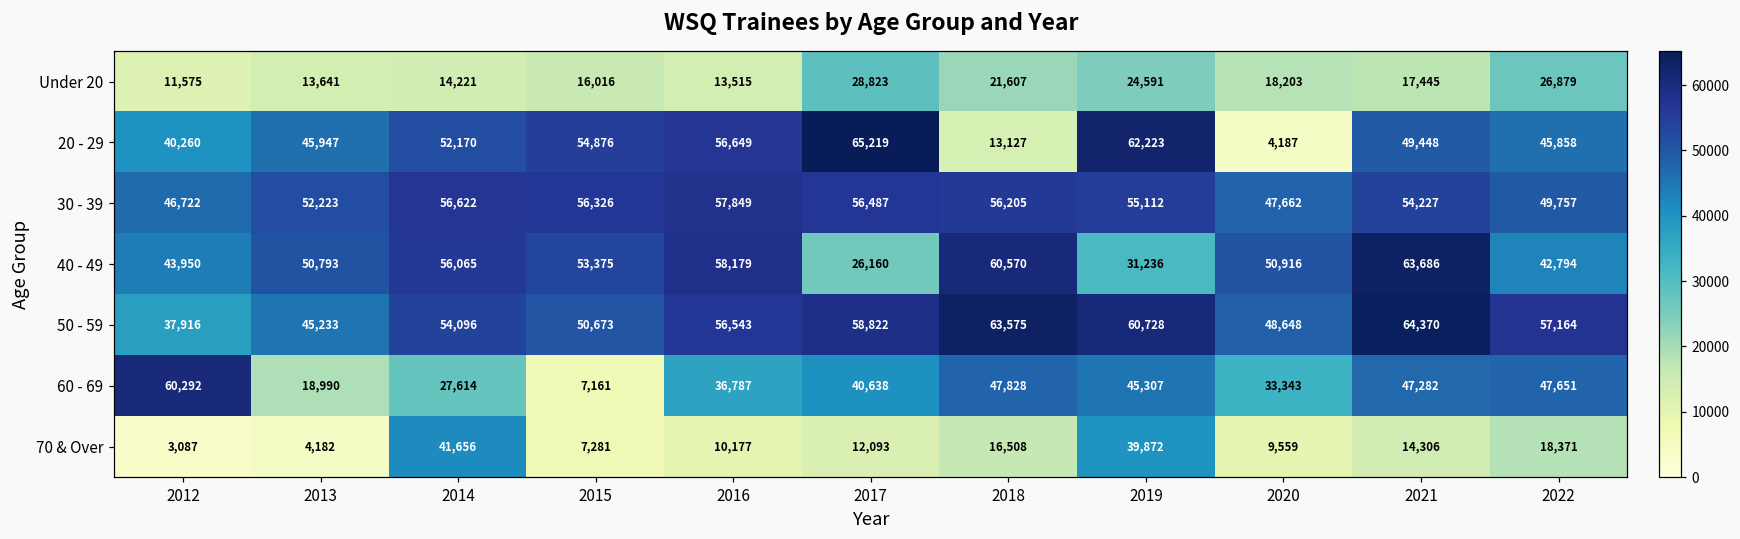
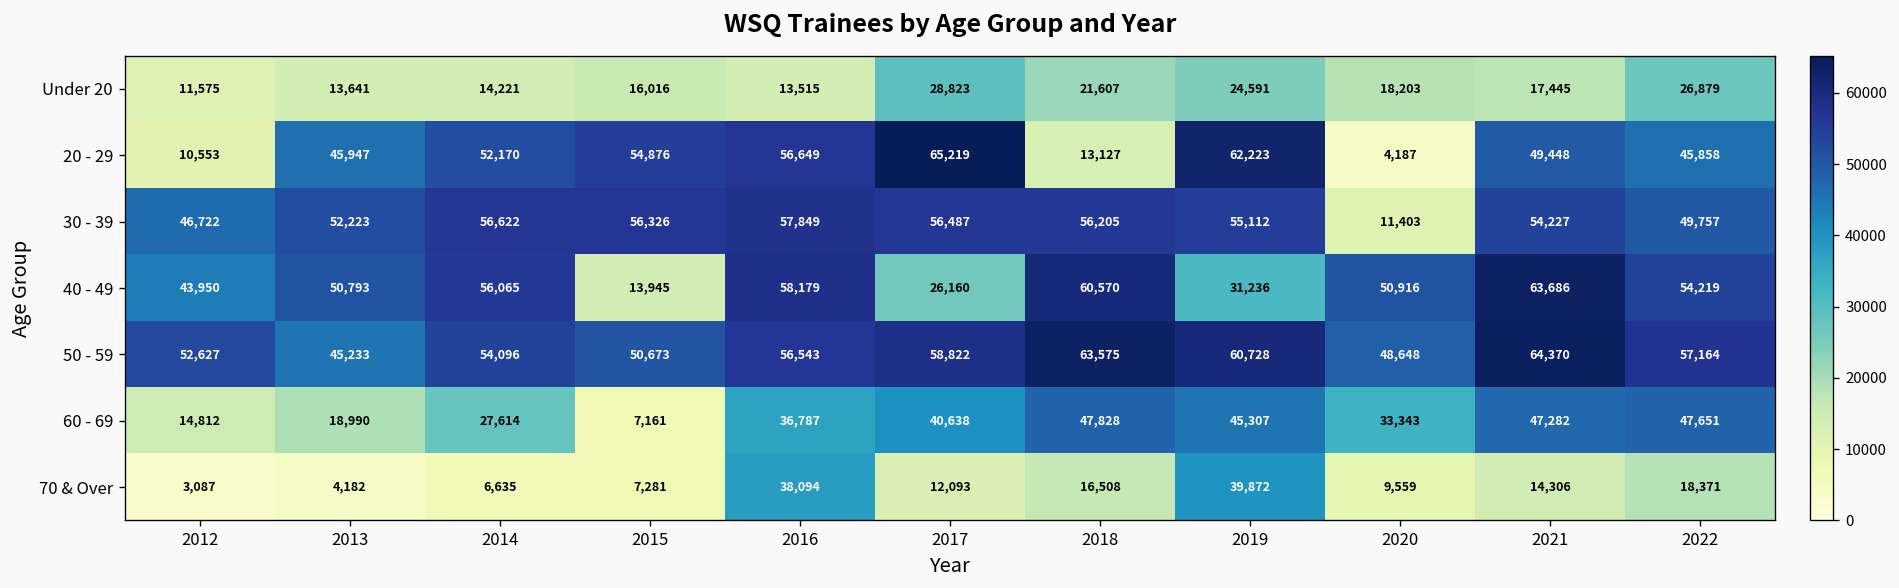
20 - 29, 2012: 40,260 -> 10,553
30 - 39, 2020: 47,662 -> 11,403
40 - 49, 2015: 53,375 -> 13,945
40 - 49, 2022: 42,794 -> 54,219
50 - 59, 2012: 37,916 -> 52,627
60 - 69, 2012: 60,292 -> 14,812
70 & Over, 2014: 41,656 -> 6,635
70 & Over, 2016: 10,177 -> 38,094
